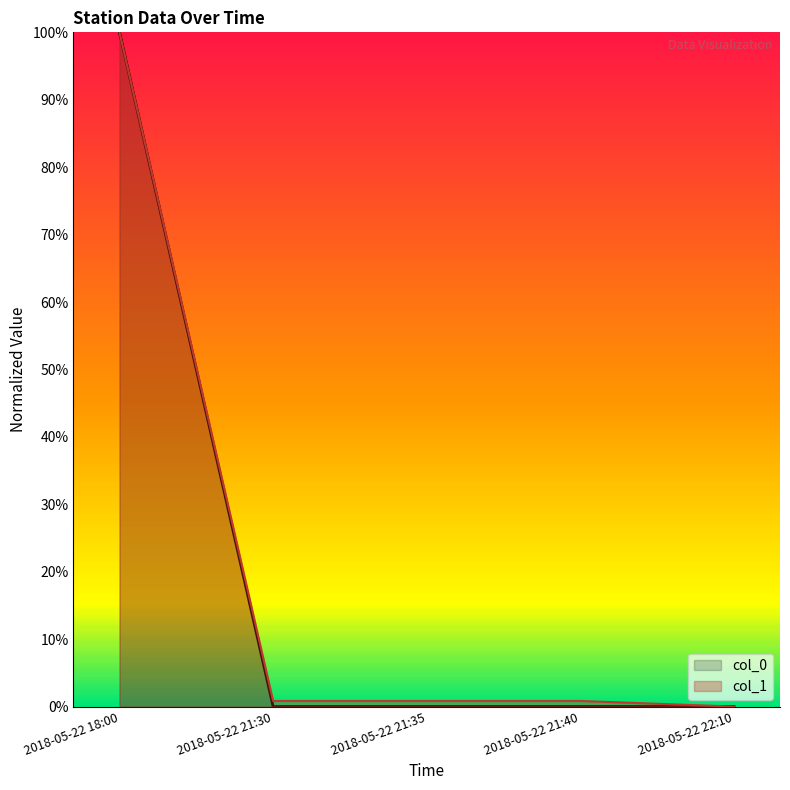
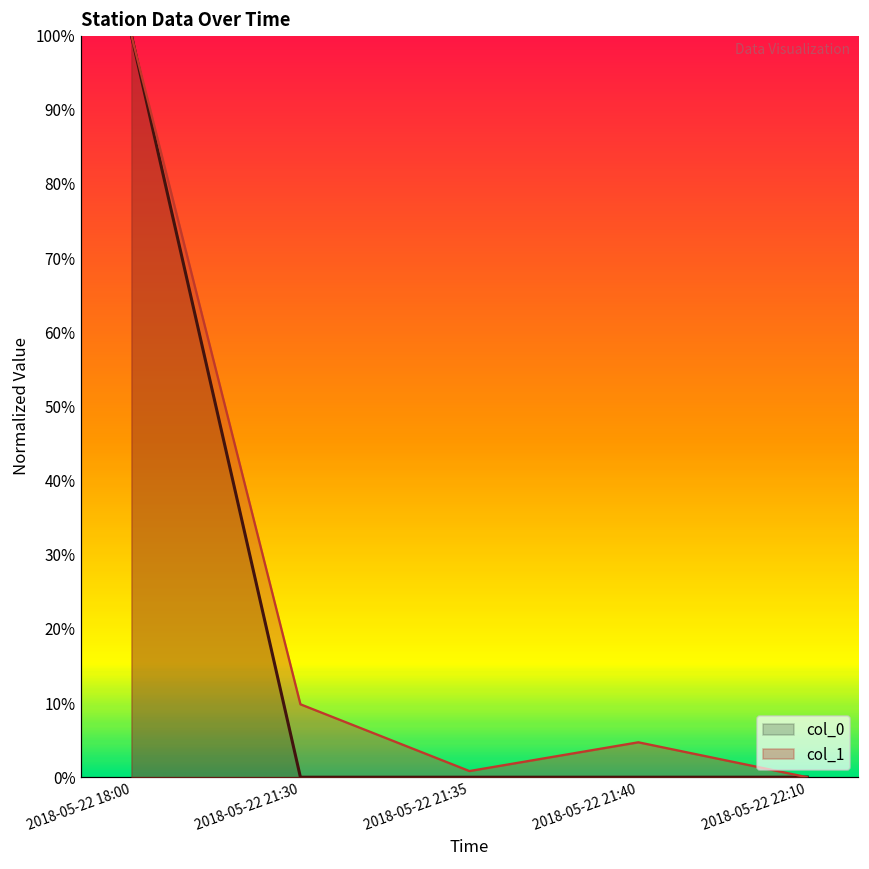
col_1, 2018-05-22 21:30: 1% -> 10%
col_1, 2018-05-22 21:40: 1% -> 5%
